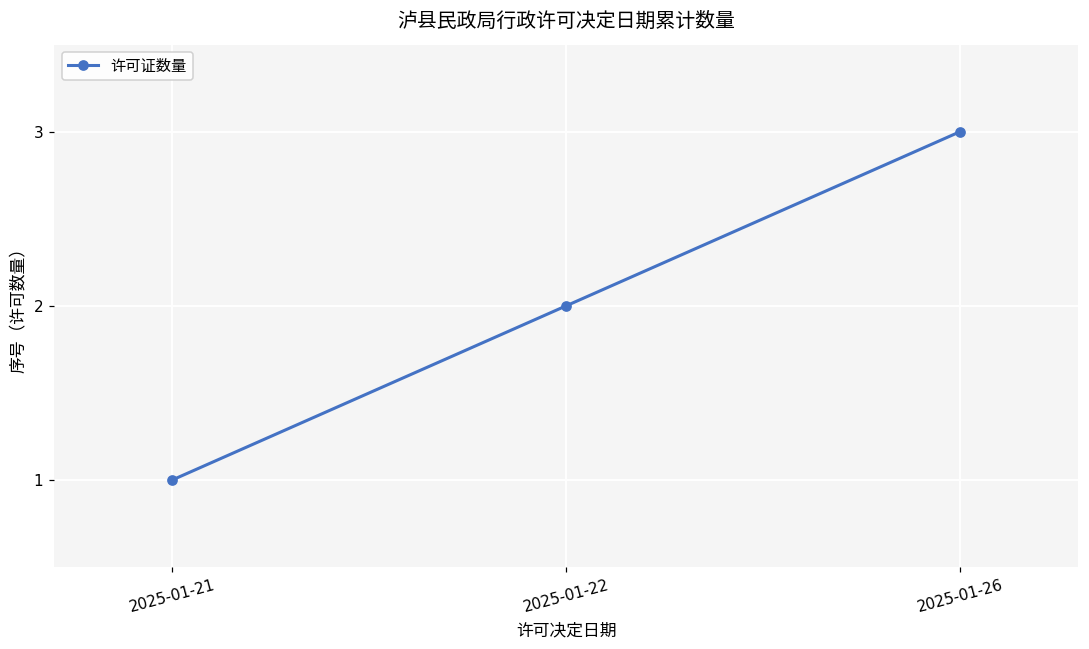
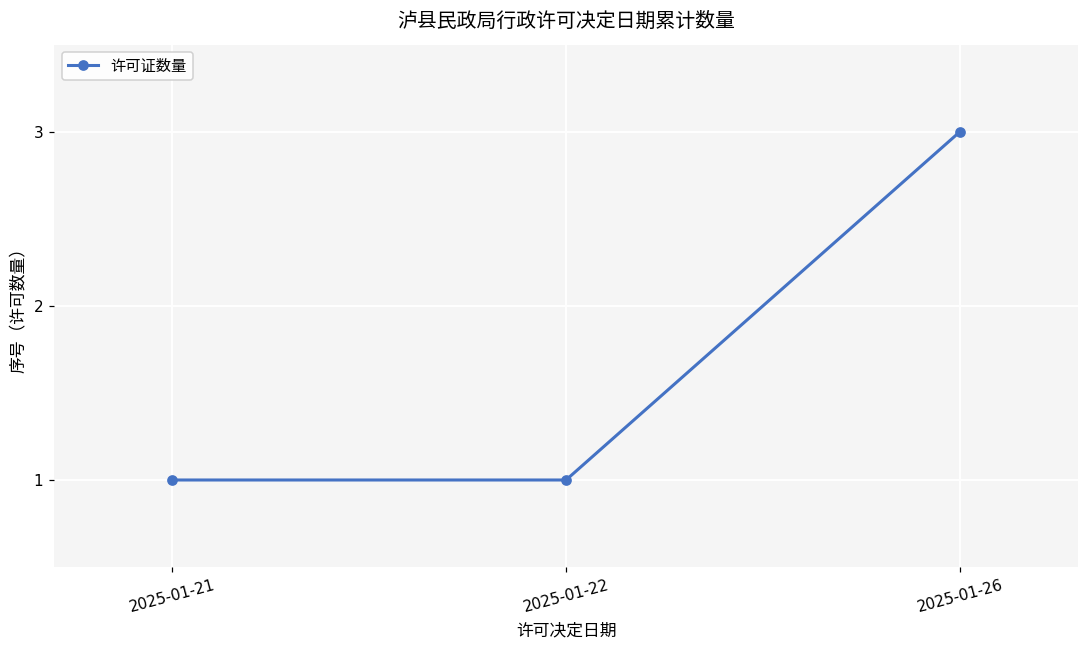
2025-01-22: 2 -> 1
